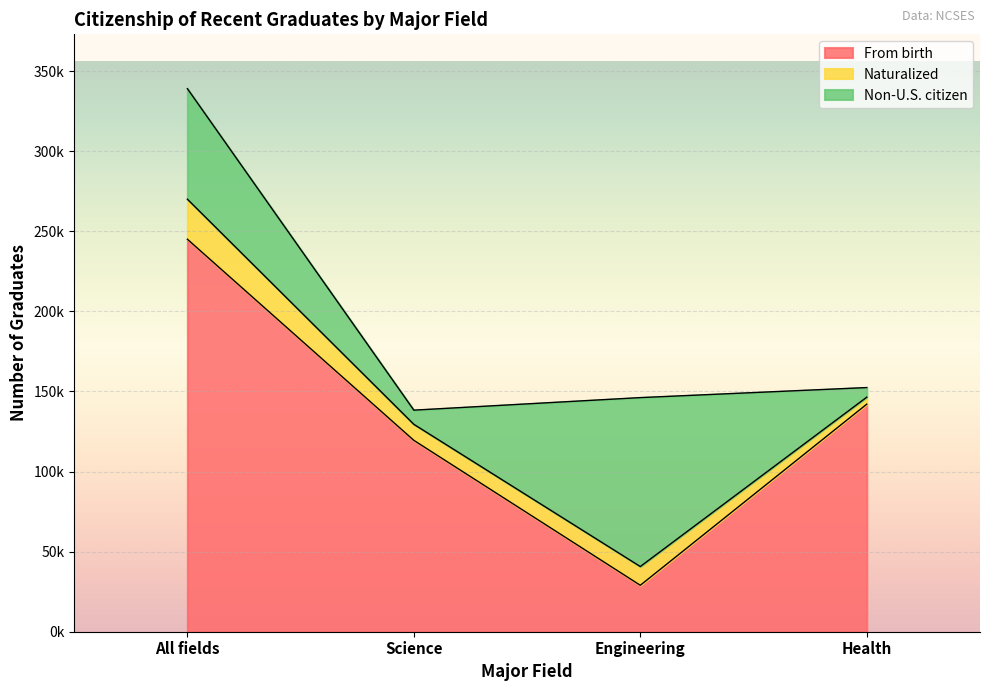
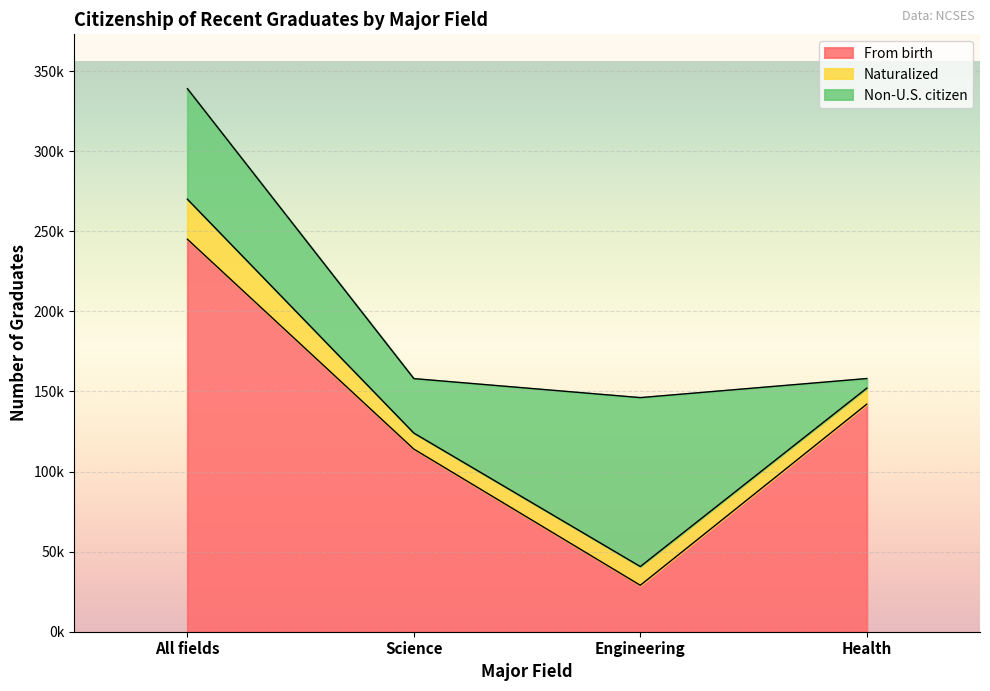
From birth, Science: 119000 -> 114000
Non-U.S. citizen, Science: 9000 -> 34000
Naturalized, Health: 4000 -> 10000
